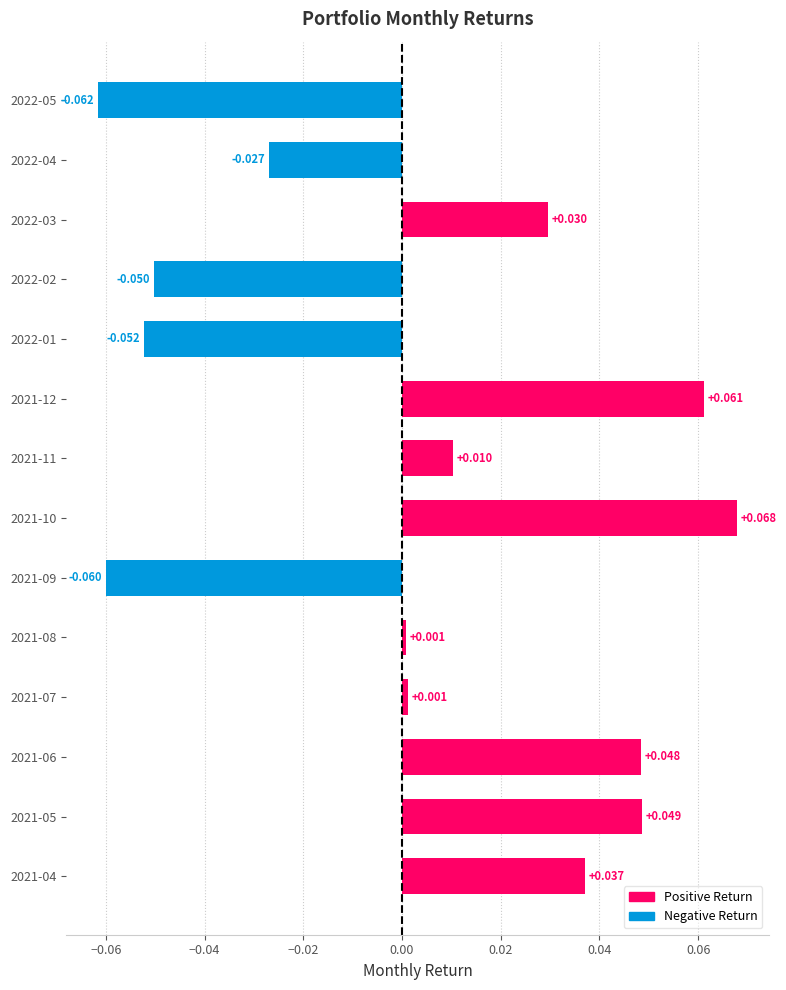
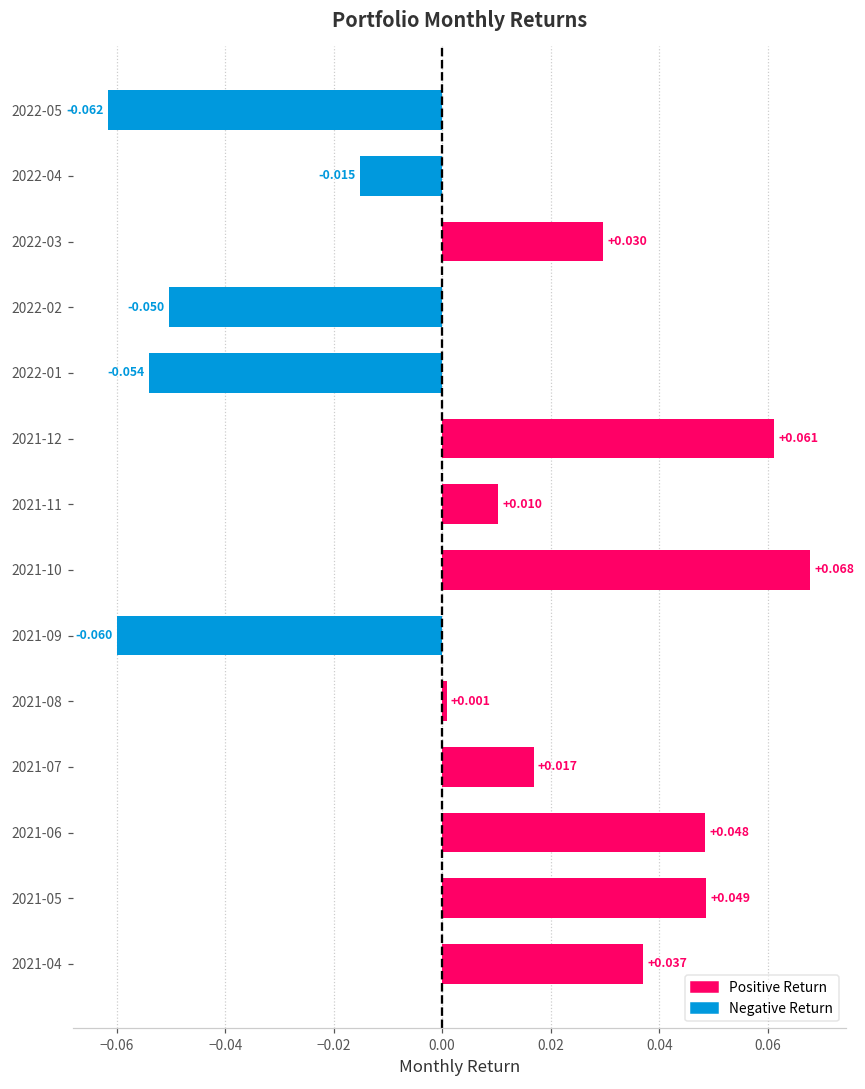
2022-04: -0.027 -> -0.015
2022-01: -0.052 -> -0.054
2021-07: +0.001 -> +0.017
